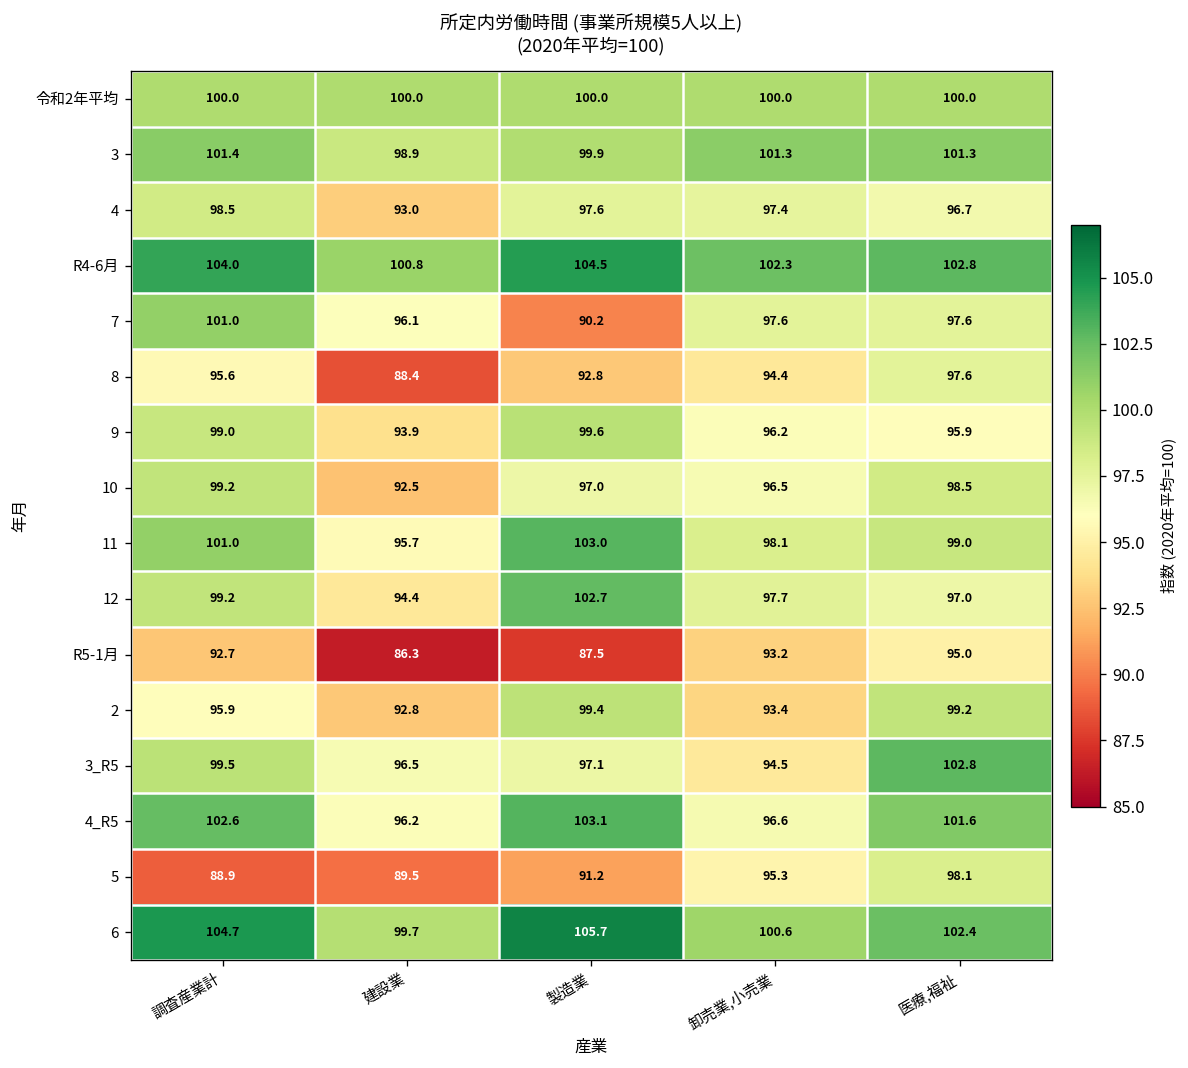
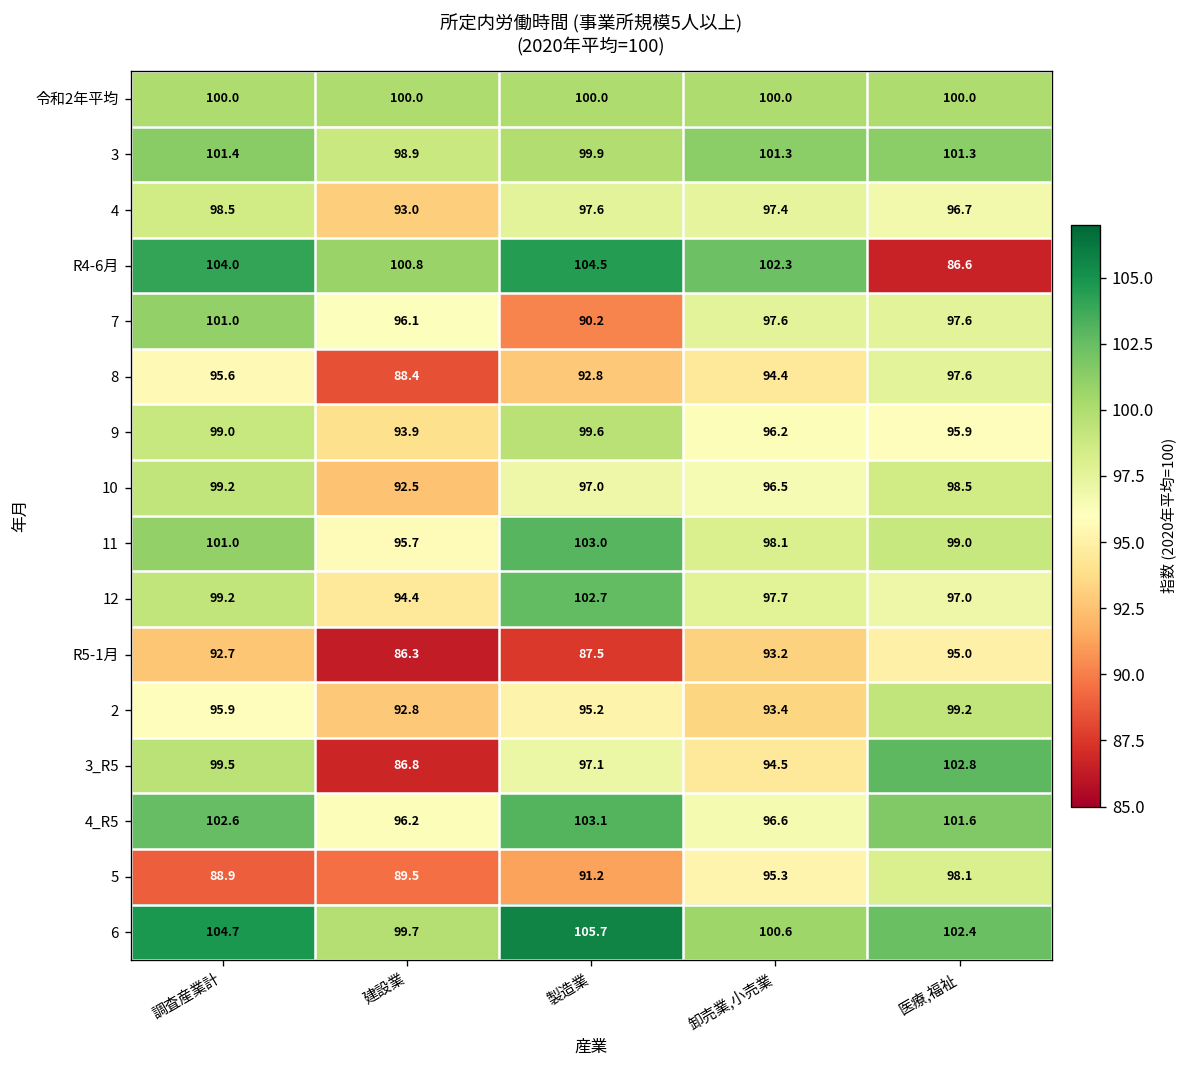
R4-6月, 医療,福祉: 102.8 -> 86.6
2, 製造業: 99.4 -> 95.2
3_R5, 建設業: 96.5 -> 86.8
